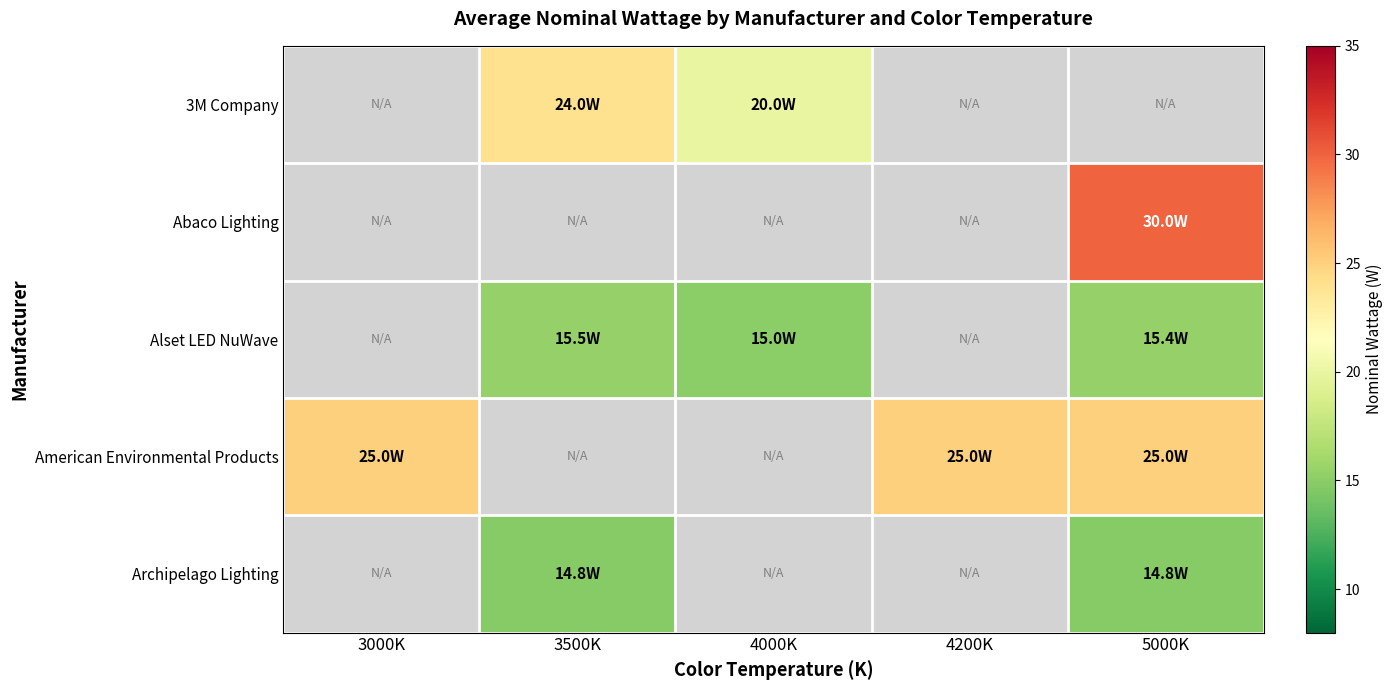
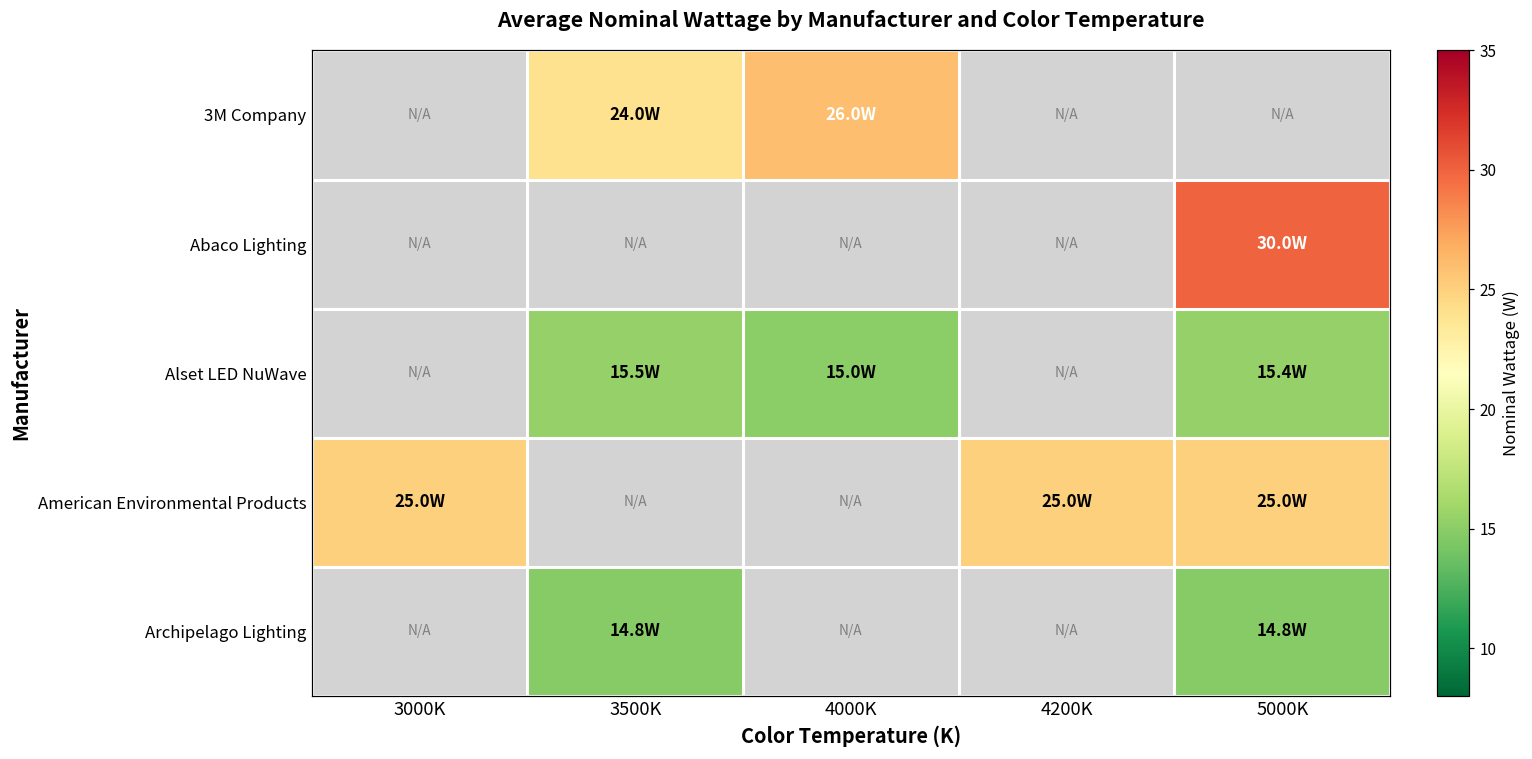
3M Company, 4000K: 20.0W -> 26.0W
